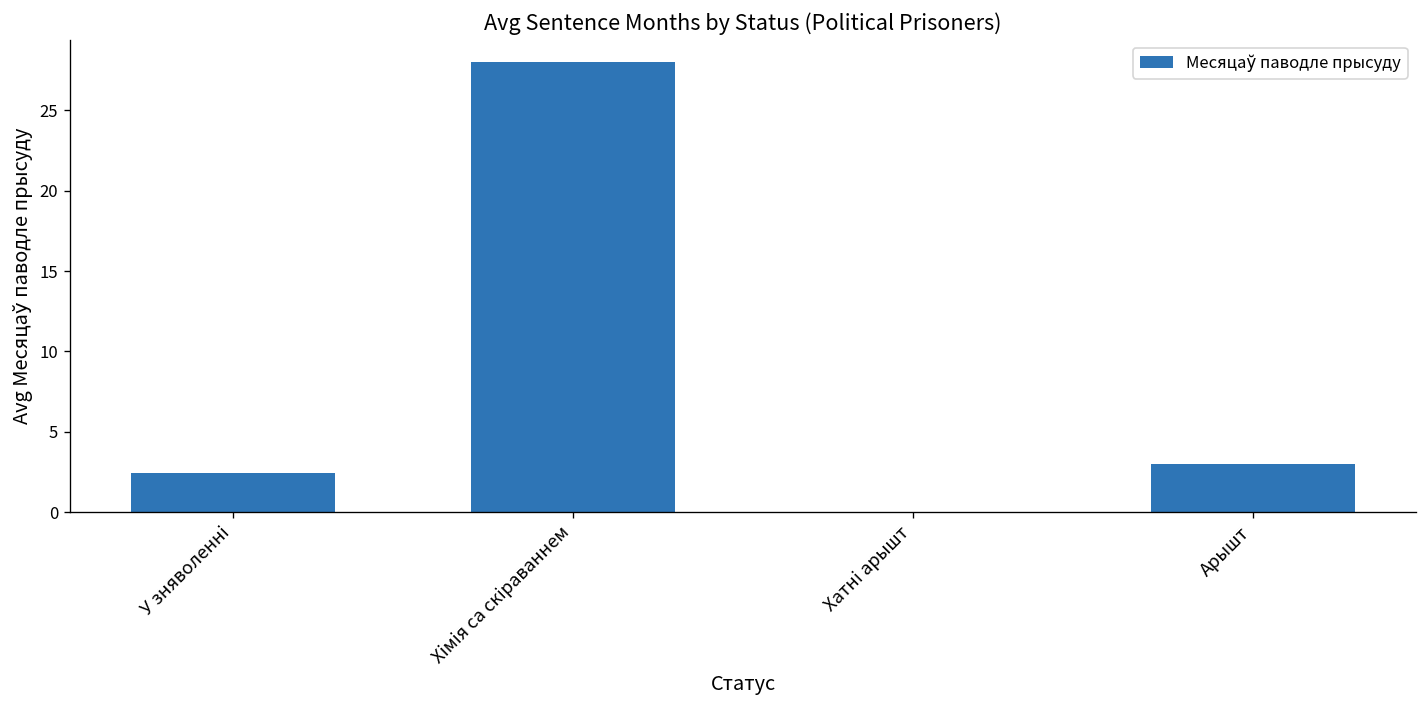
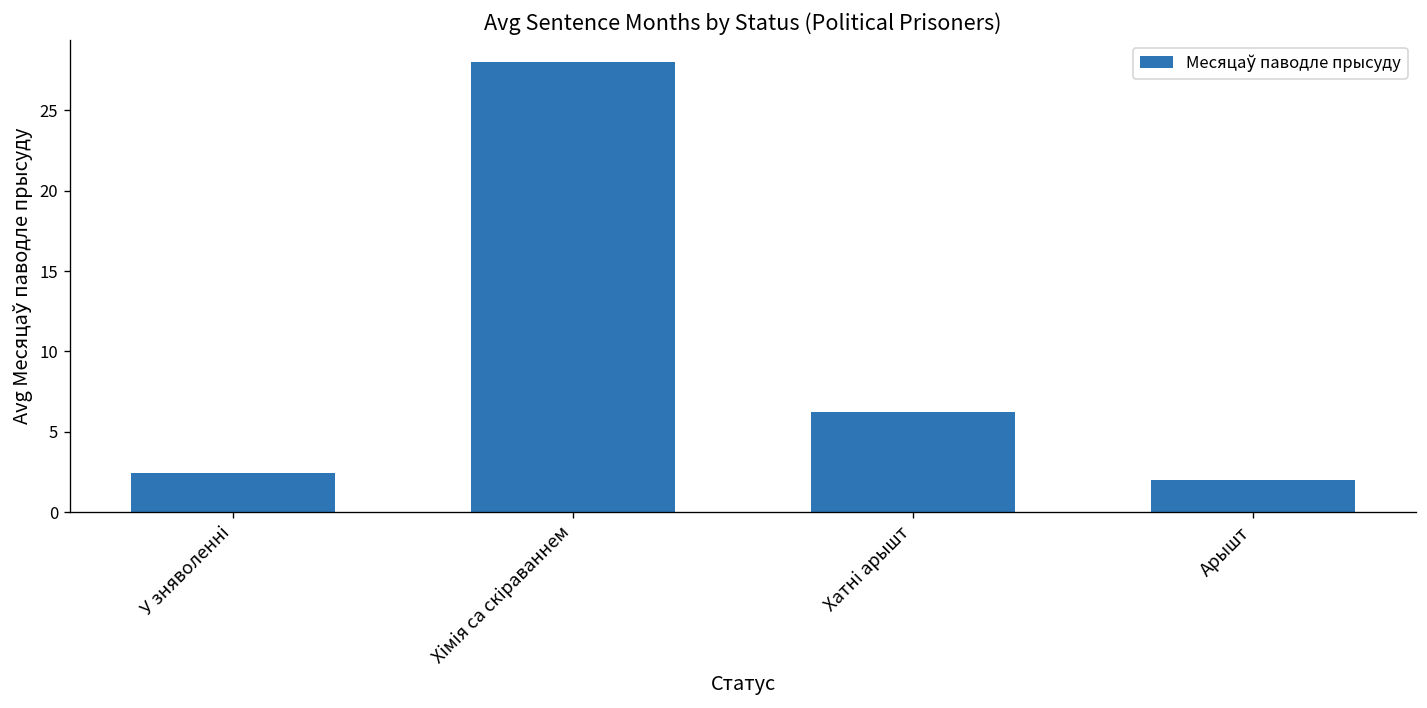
Хатні арышт: 0.0 -> 6.2
Арышт: 3 -> 2
